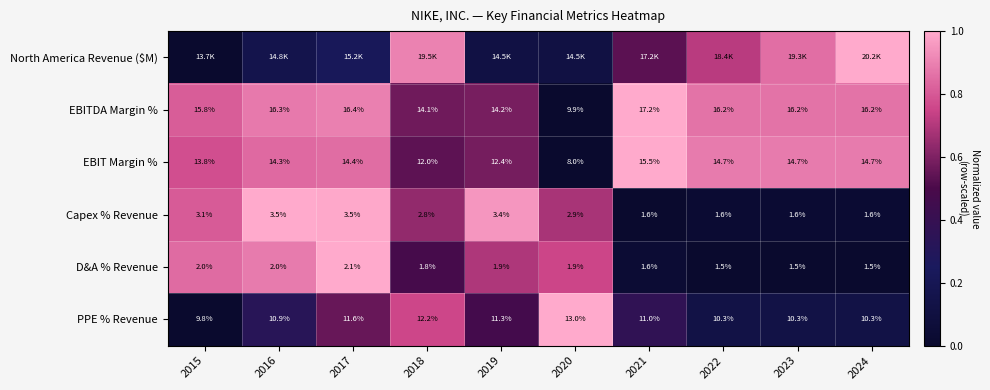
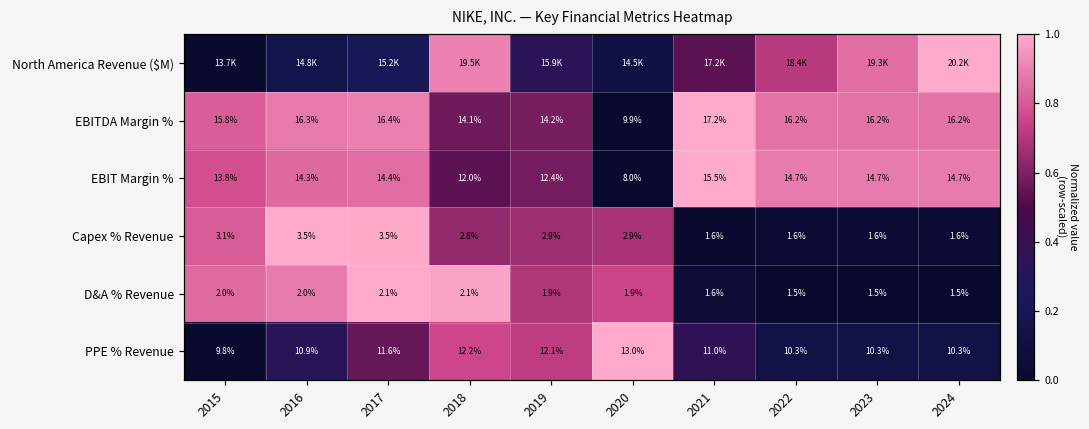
North America Revenue ($M), 2019: 14.5K -> 15.9K
Capex % Revenue, 2019: 3.4% -> 2.9%
D&A % Revenue, 2018: 1.8% -> 2.1%
PPE % Revenue, 2019: 11.3% -> 12.1%
